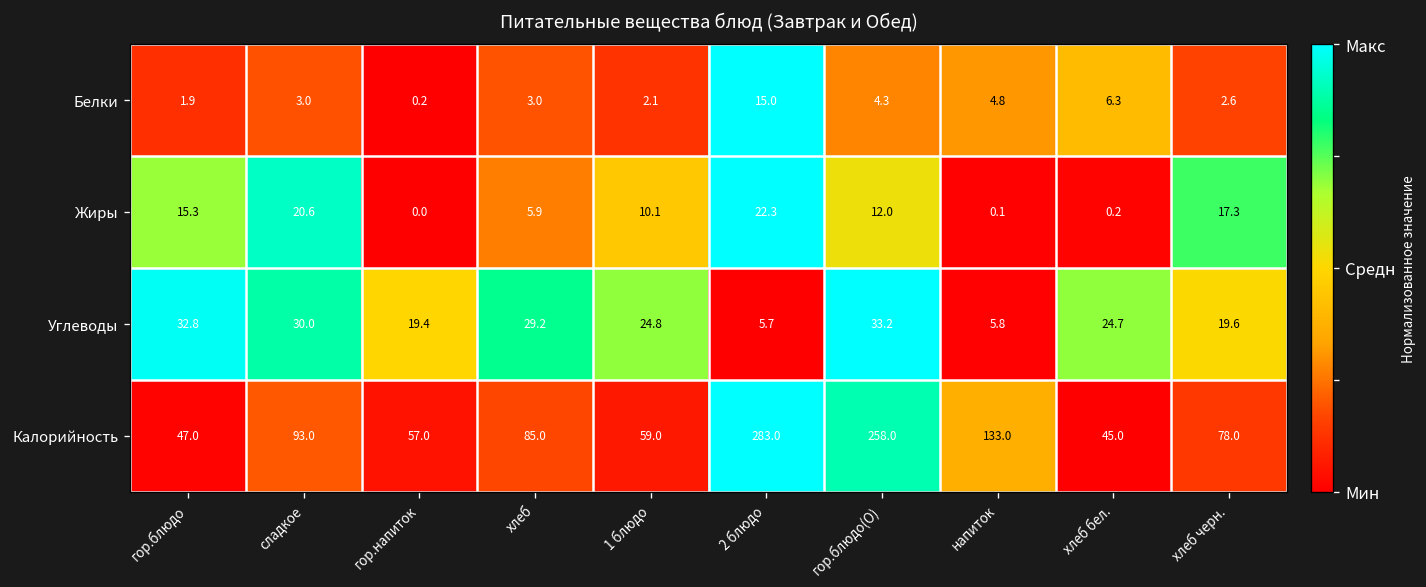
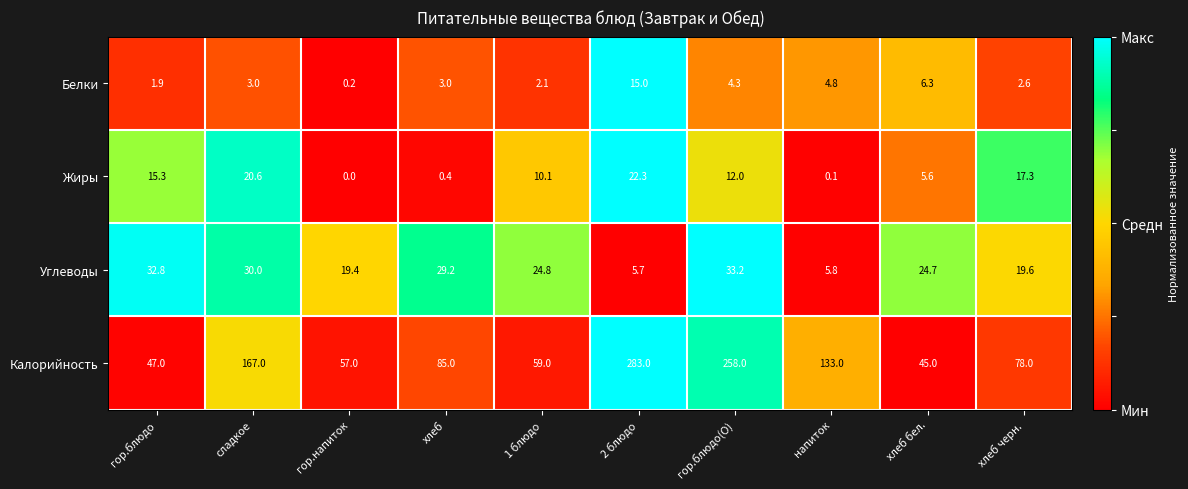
Жиры, хлеб: 5.9 -> 0.4
Жиры, хлеб бел.: 0.2 -> 5.6
Калорийность, сладкое: 93.0 -> 167.0
